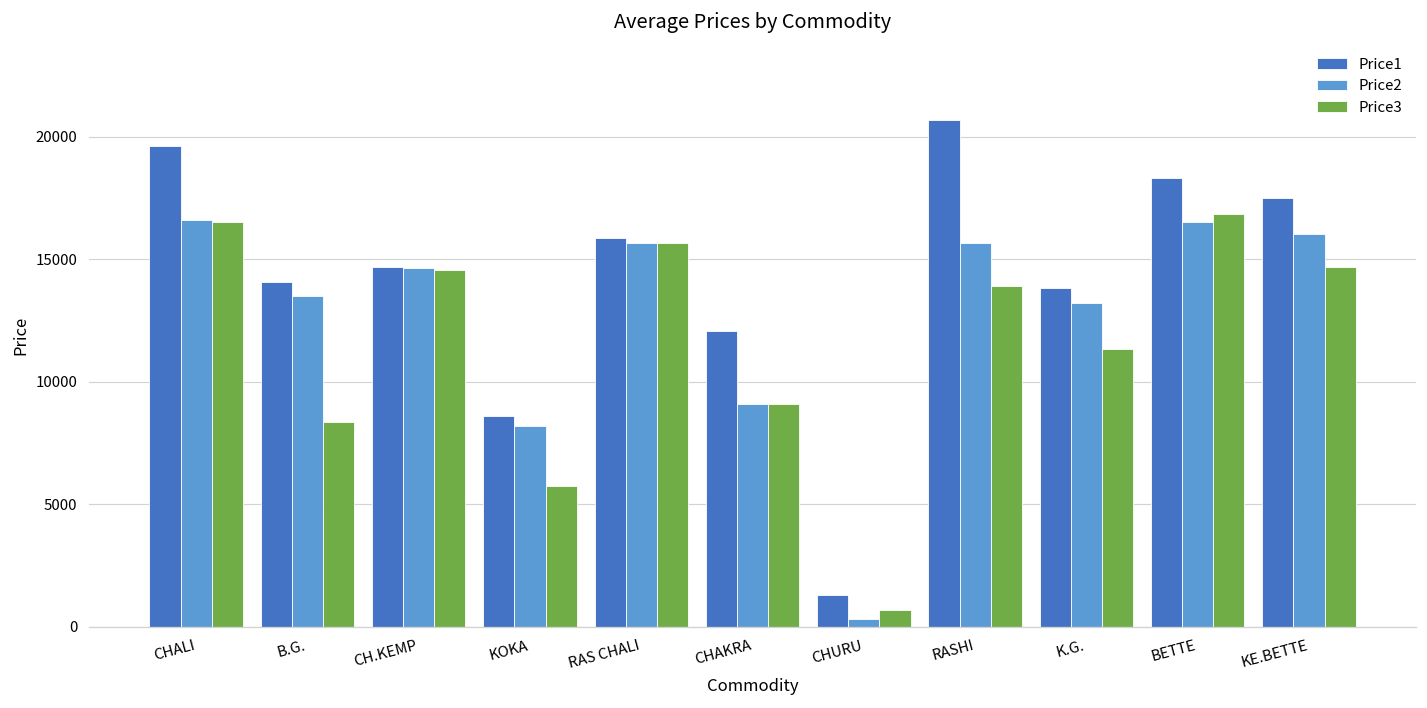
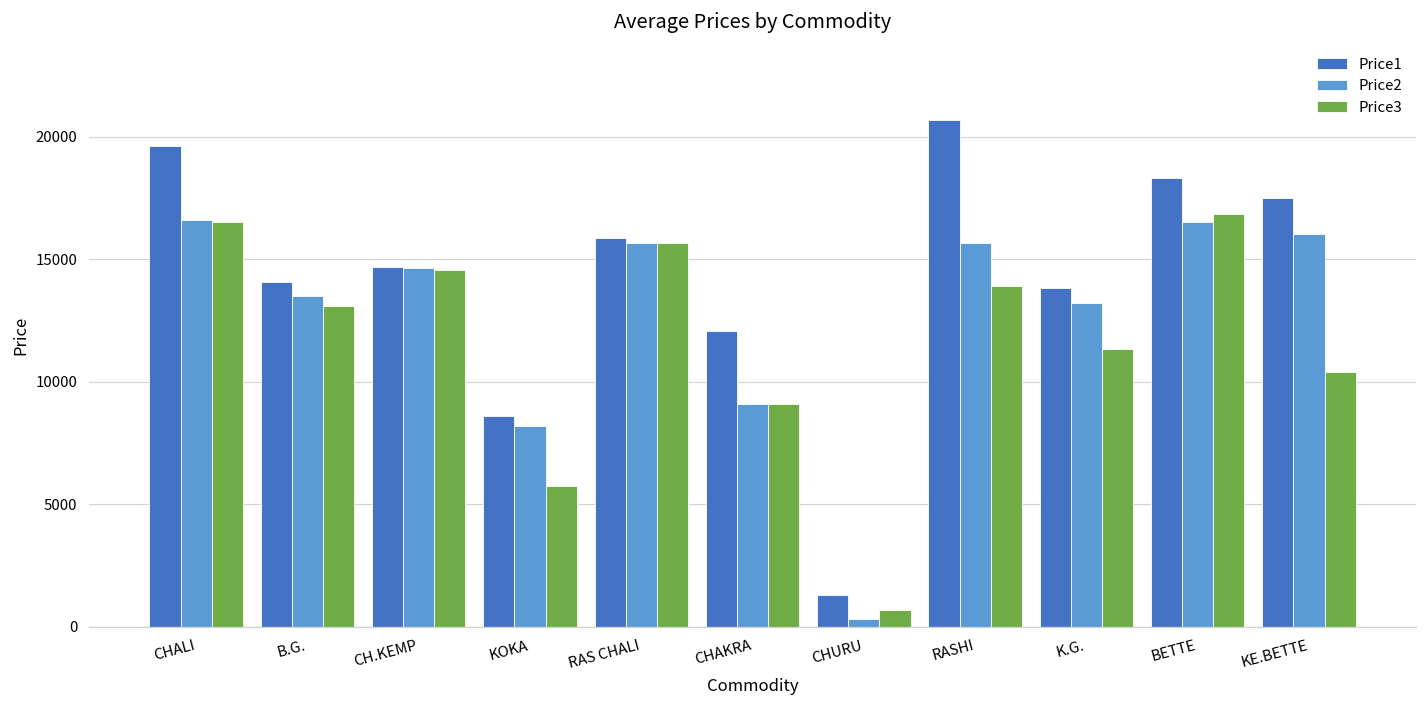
Price3, B.G.: 8400 -> 13100
Price3, KE.BETTE: 14700 -> 10400
